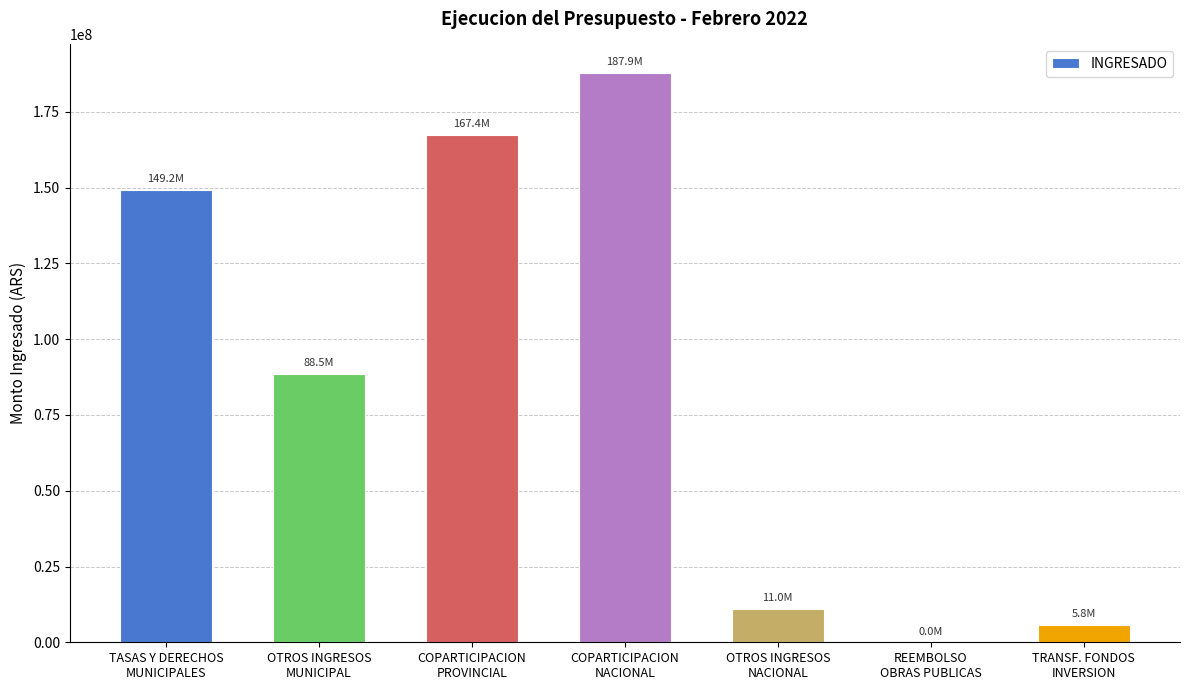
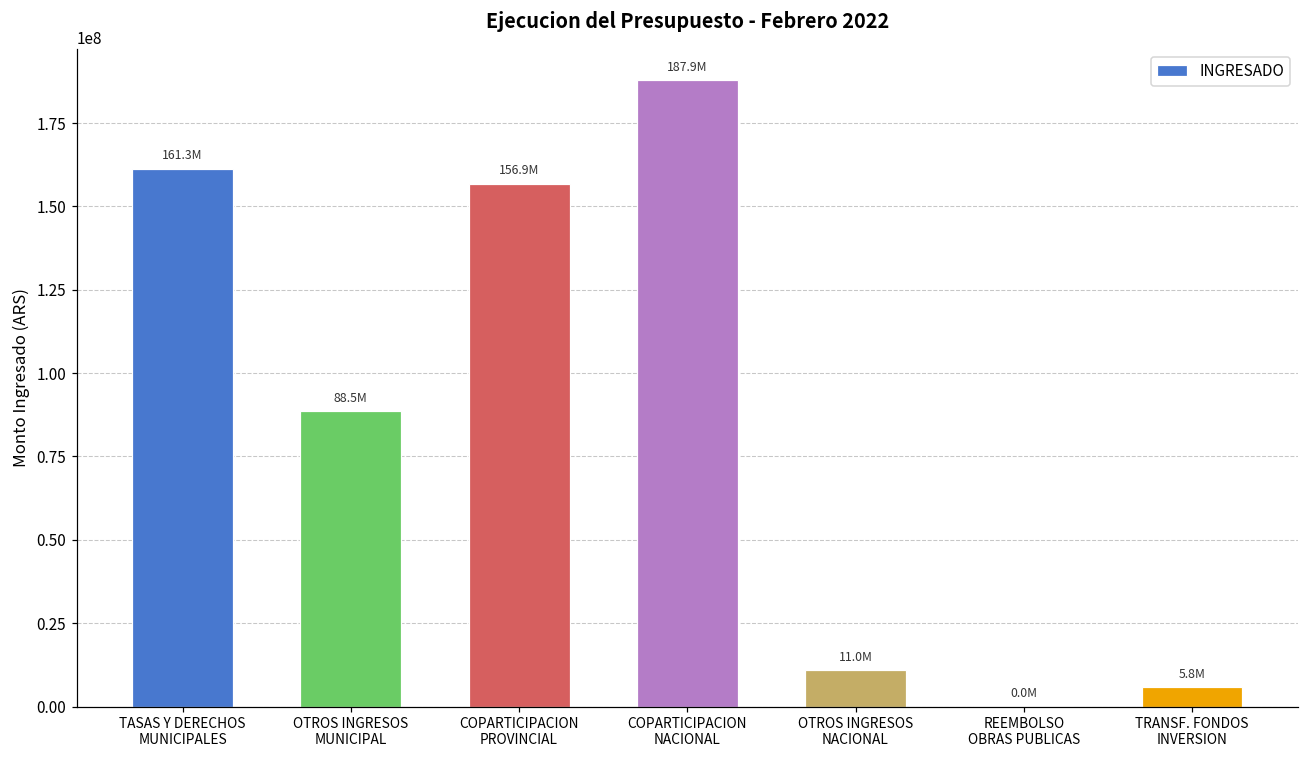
TASAS Y DERECHOS MUNICIPALES: 149.2M -> 161.3M
COPARTICIPACION PROVINCIAL: 167.4M -> 156.9M
